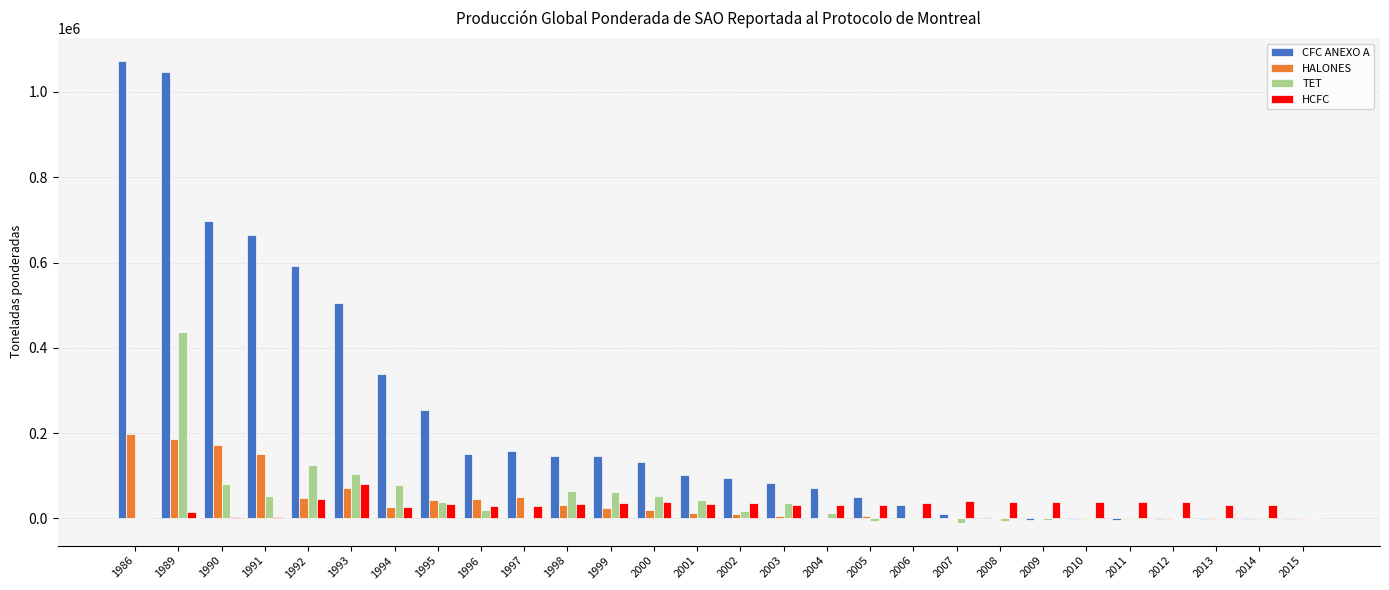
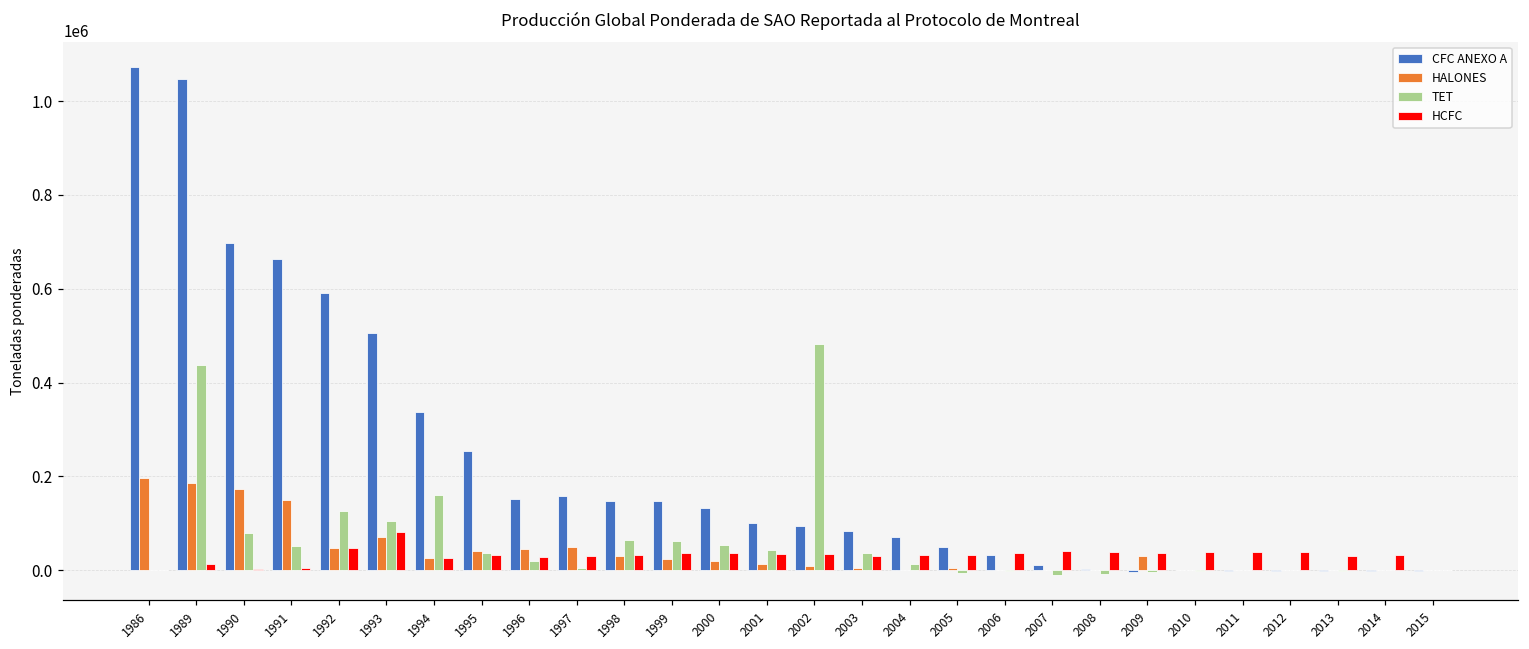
TET, 1994: 80000 -> 160000
TET, 2002: 20000 -> 480000
HALONES, 2009: 0 -> 30000
